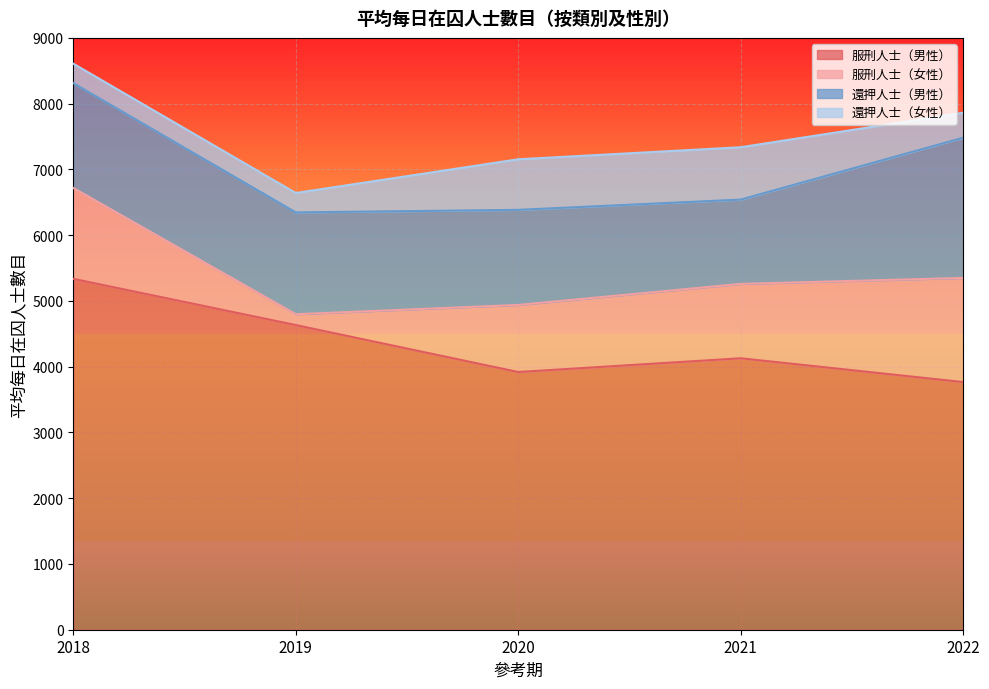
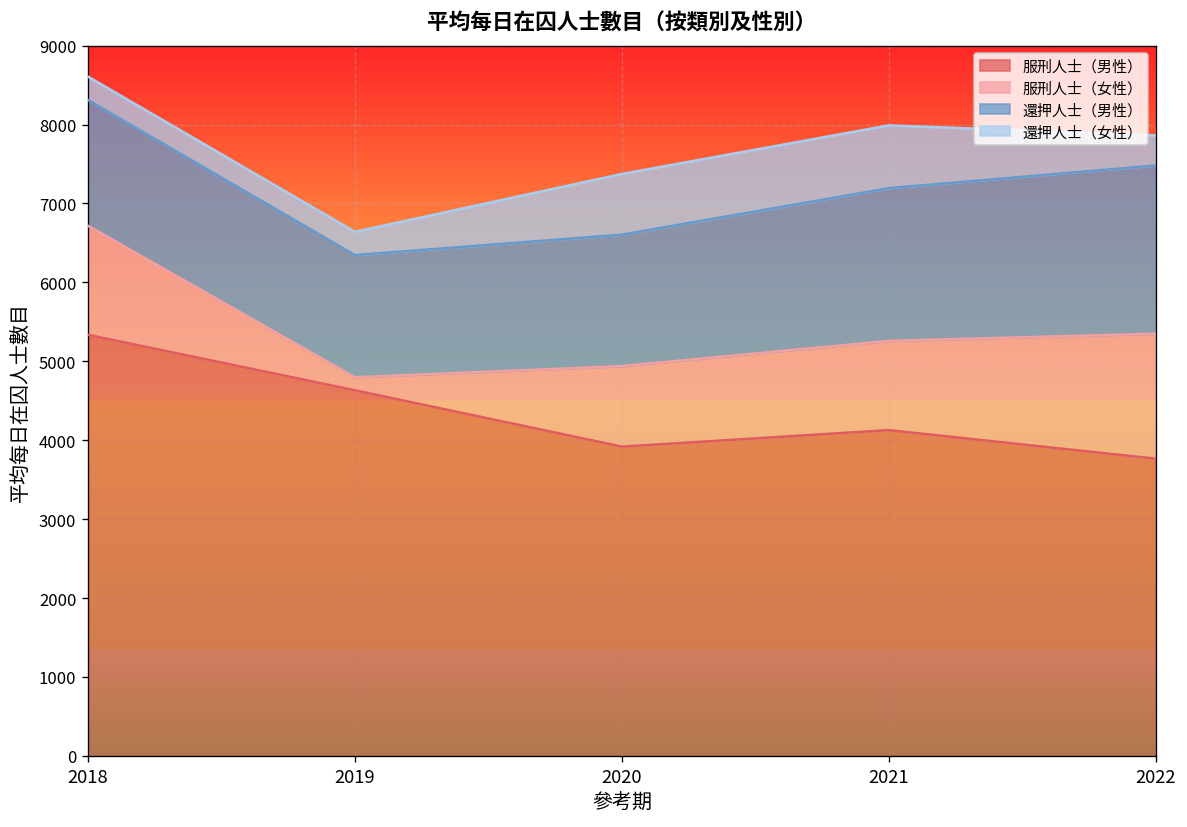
還押人士（男性）, 2020: 1400 -> 1700
還押人士（男性）, 2021: 1300 -> 1900
